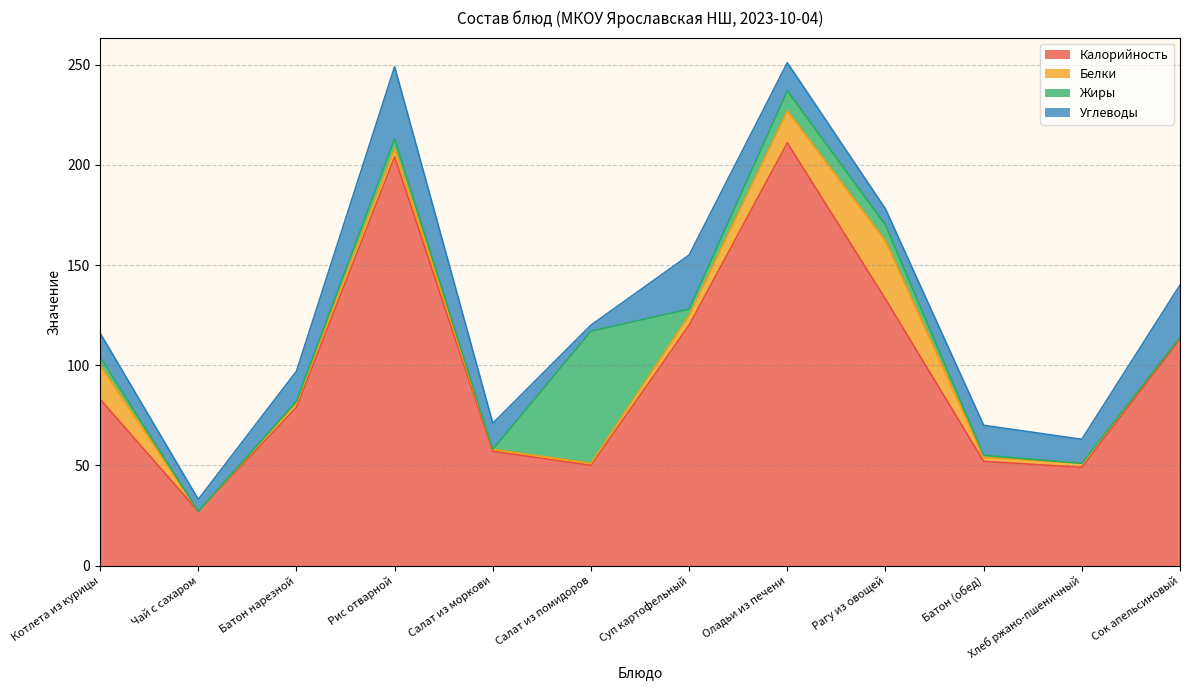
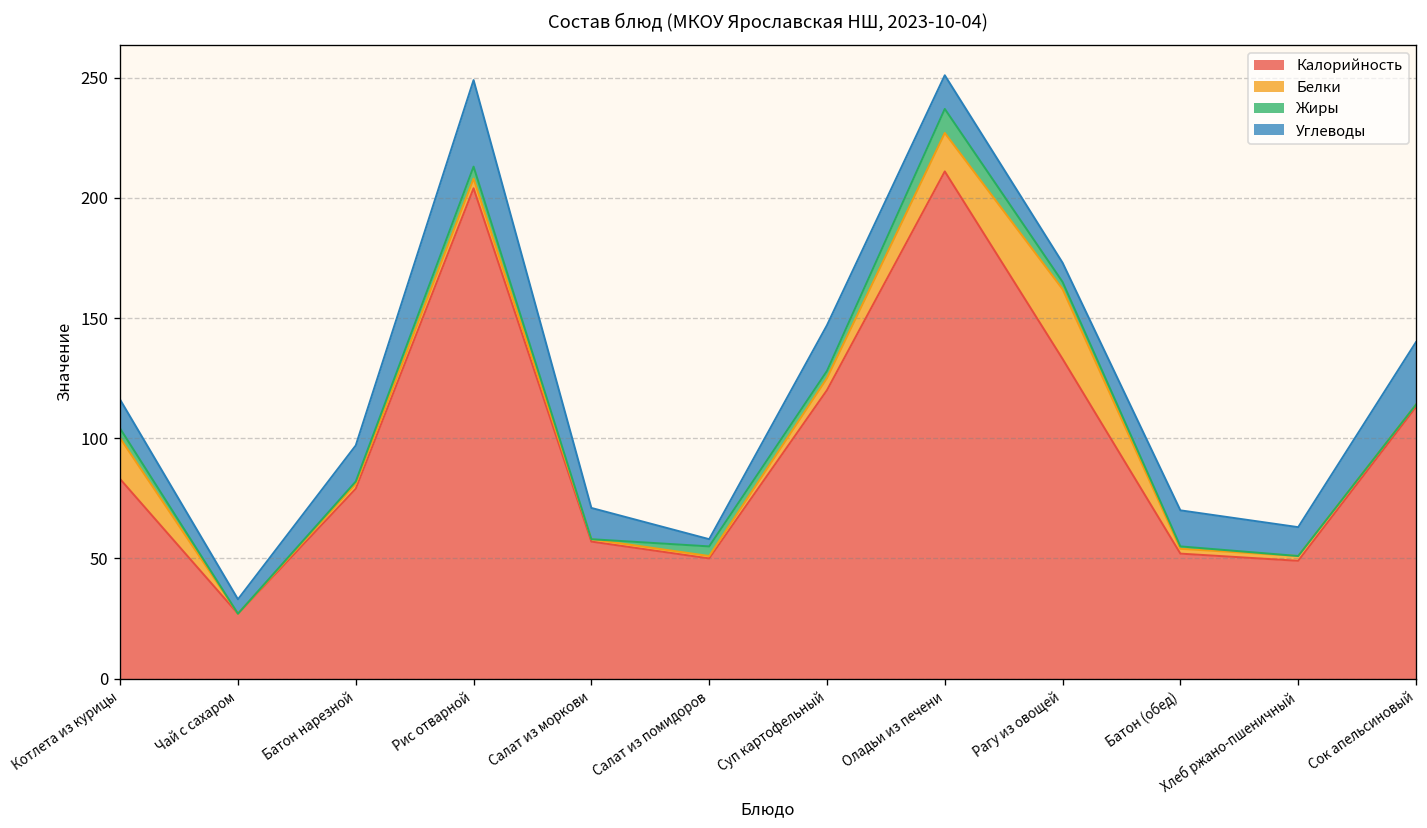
Жиры, Салат из помидоров: 66 -> 4
Углеводы, Суп картофельный: 27 -> 19
Жиры, Рагу из овощей: 8 -> 3
